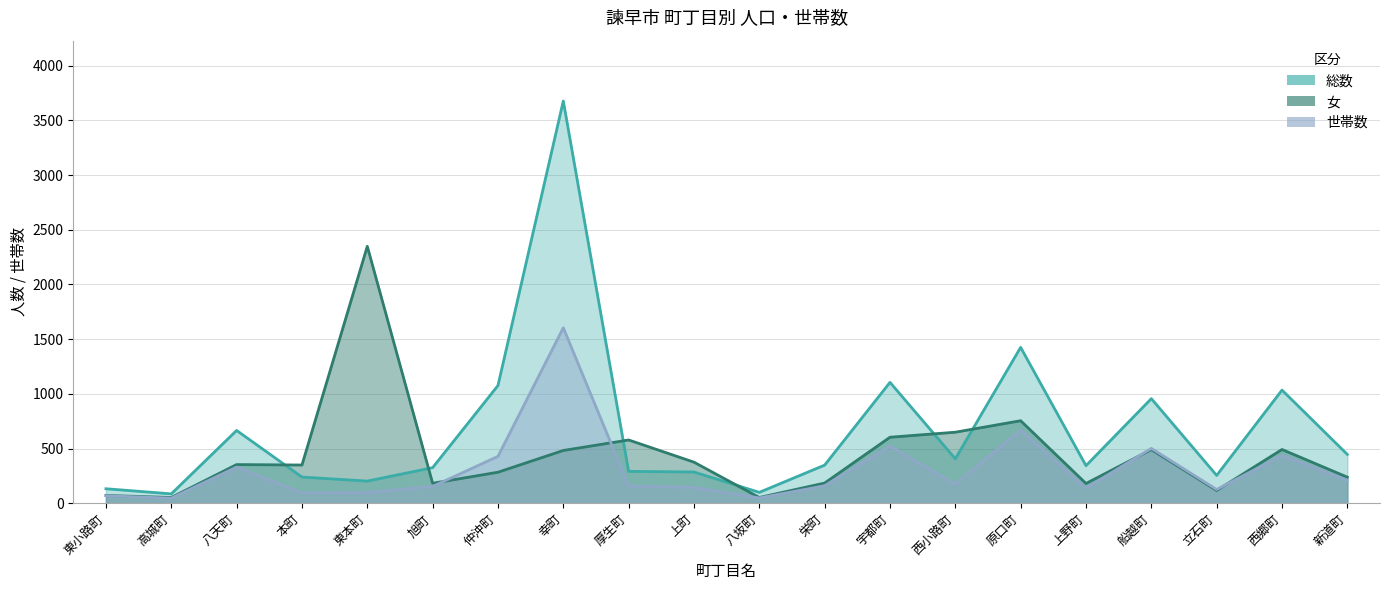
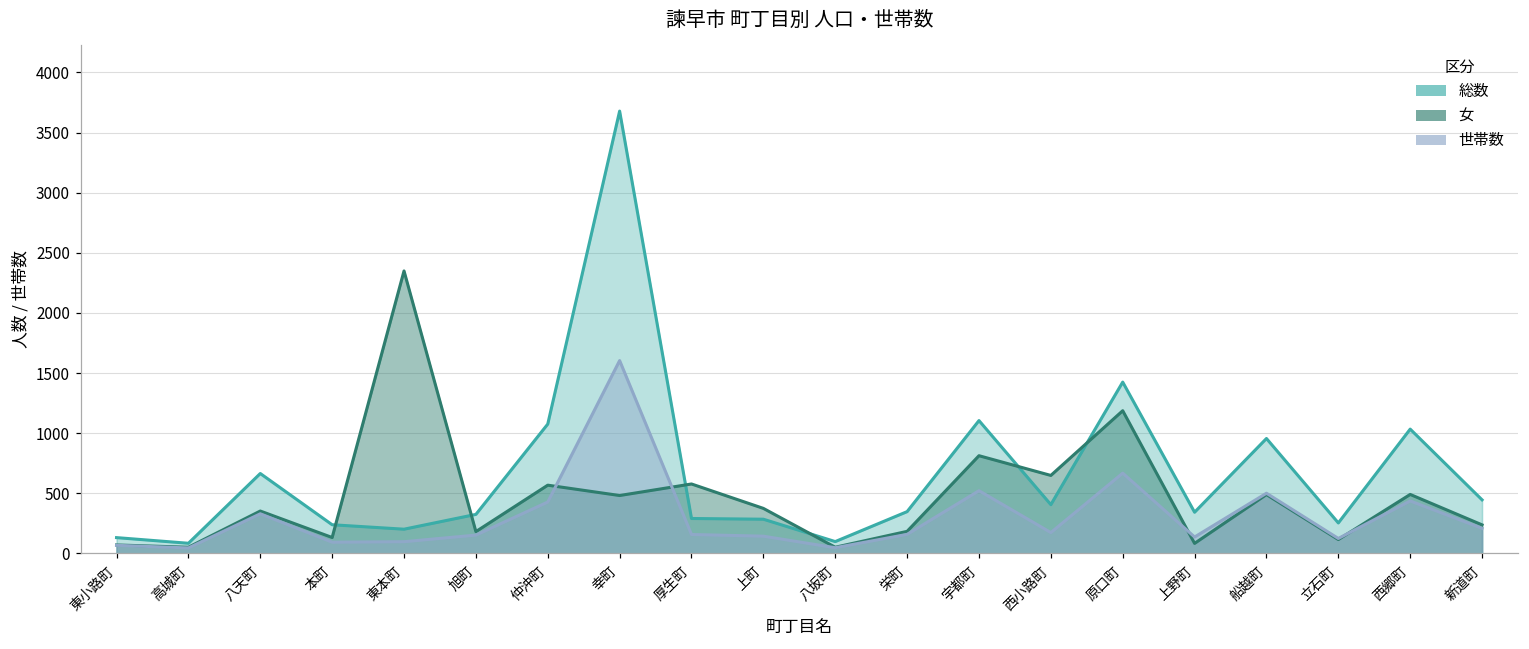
女, 本町: 350 -> 130
女, 仲沖町: 280 -> 570
女, 宇都町: 600 -> 810
女, 原口町: 750 -> 1190
女, 上野町: 180 -> 80
